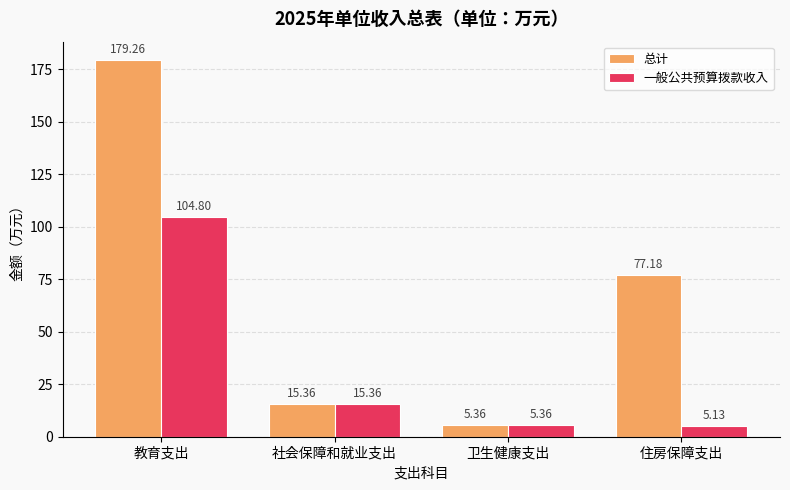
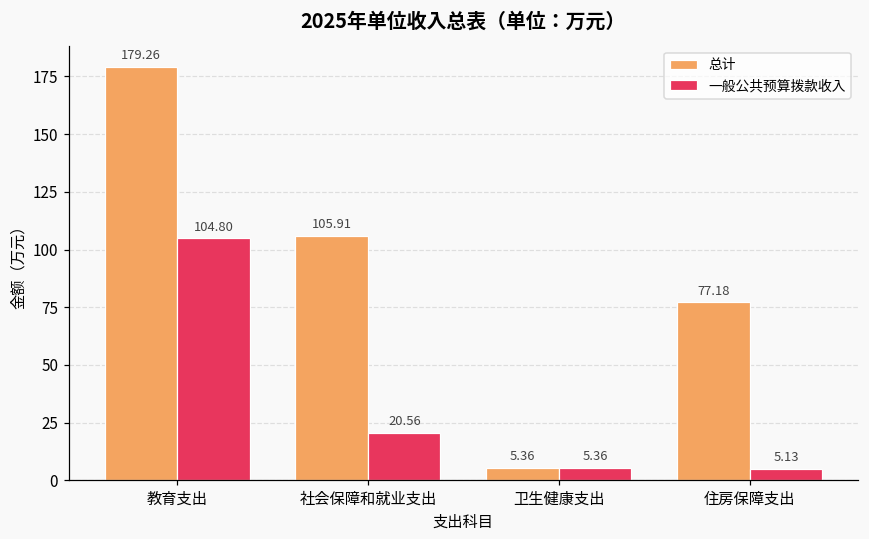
总计, 社会保障和就业支出: 15.36 -> 105.91
一般公共预算拨款收入, 社会保障和就业支出: 15.36 -> 20.56
